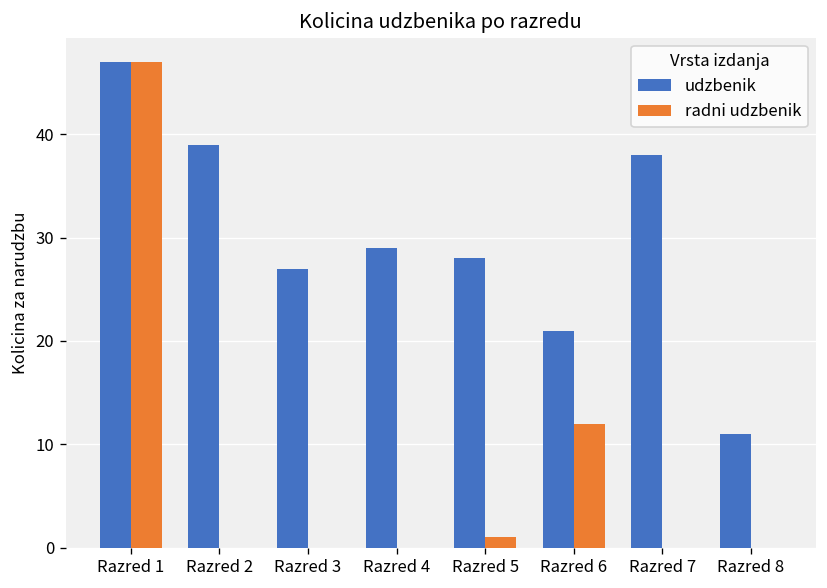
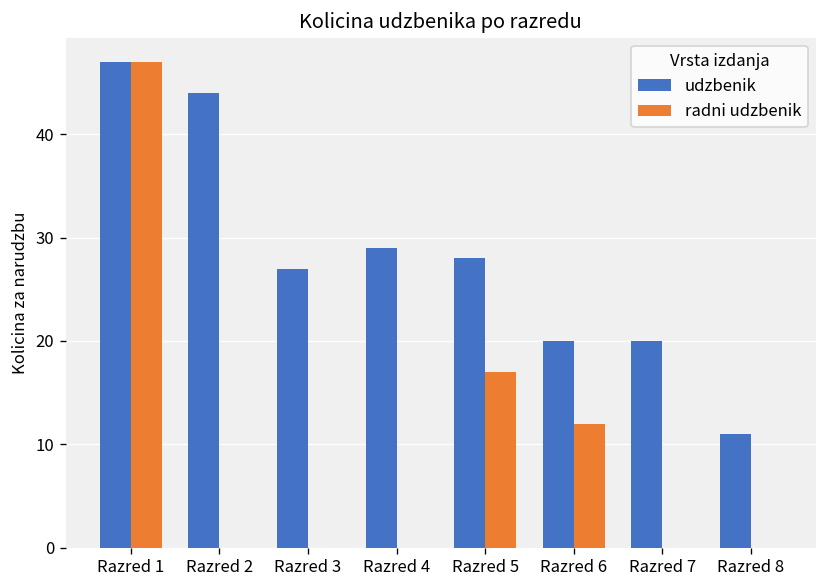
udzbenik, Razred 2: 39 -> 44
radni udzbenik, Razred 5: 1 -> 17
udzbenik, Razred 6: 21 -> 20
udzbenik, Razred 7: 38 -> 20
